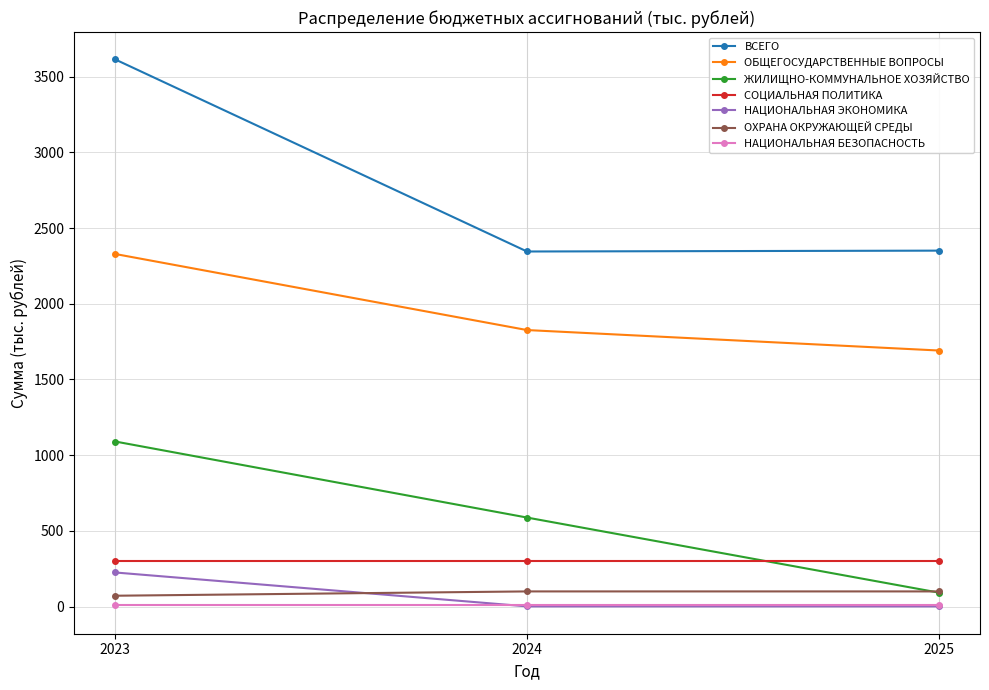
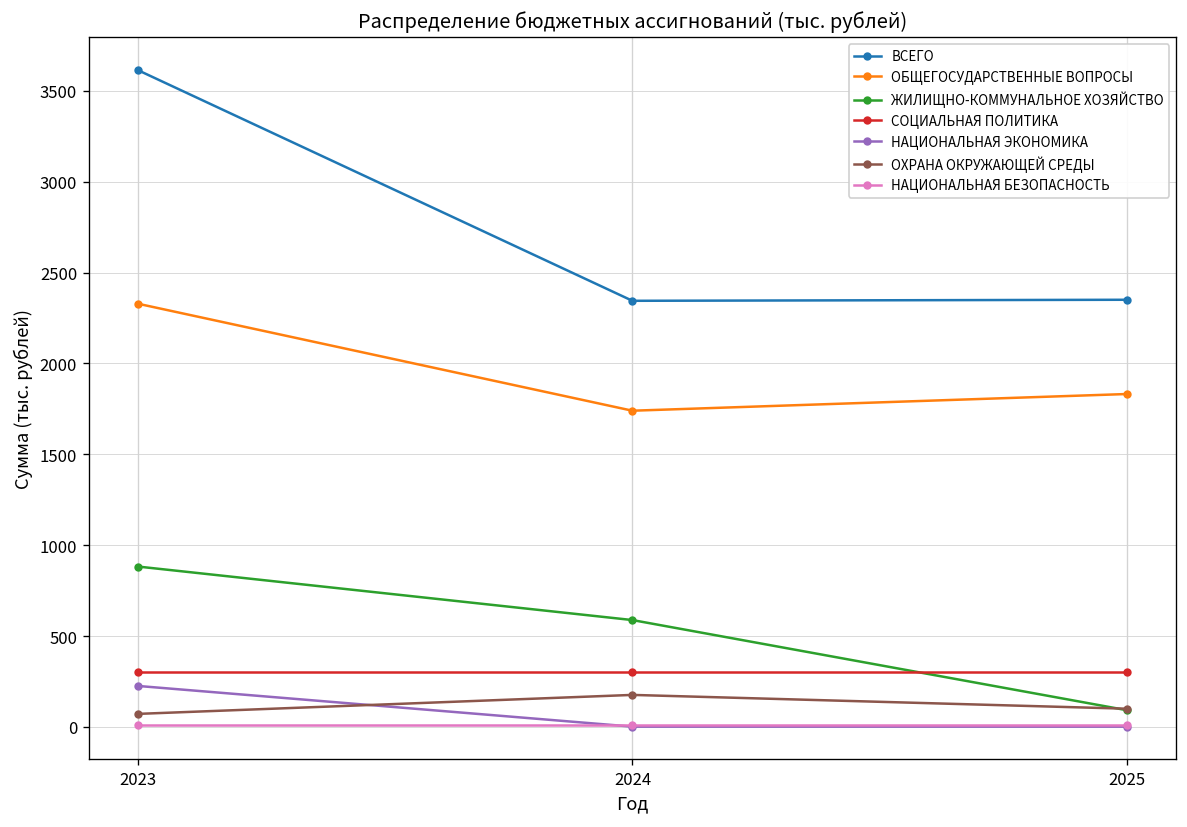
ЖИЛИЩНО-КОММУНАЛЬНОЕ ХОЗЯЙСТВО, 2023: 1090 -> 880
ОБЩЕГОСУДАРСТВЕННЫЕ ВОПРОСЫ, 2024: 1830 -> 1740
ОХРАНА ОКРУЖАЮЩЕЙ СРЕДЫ, 2024: 100 -> 180
ОБЩЕГОСУДАРСТВЕННЫЕ ВОПРОСЫ, 2025: 1690 -> 1830
